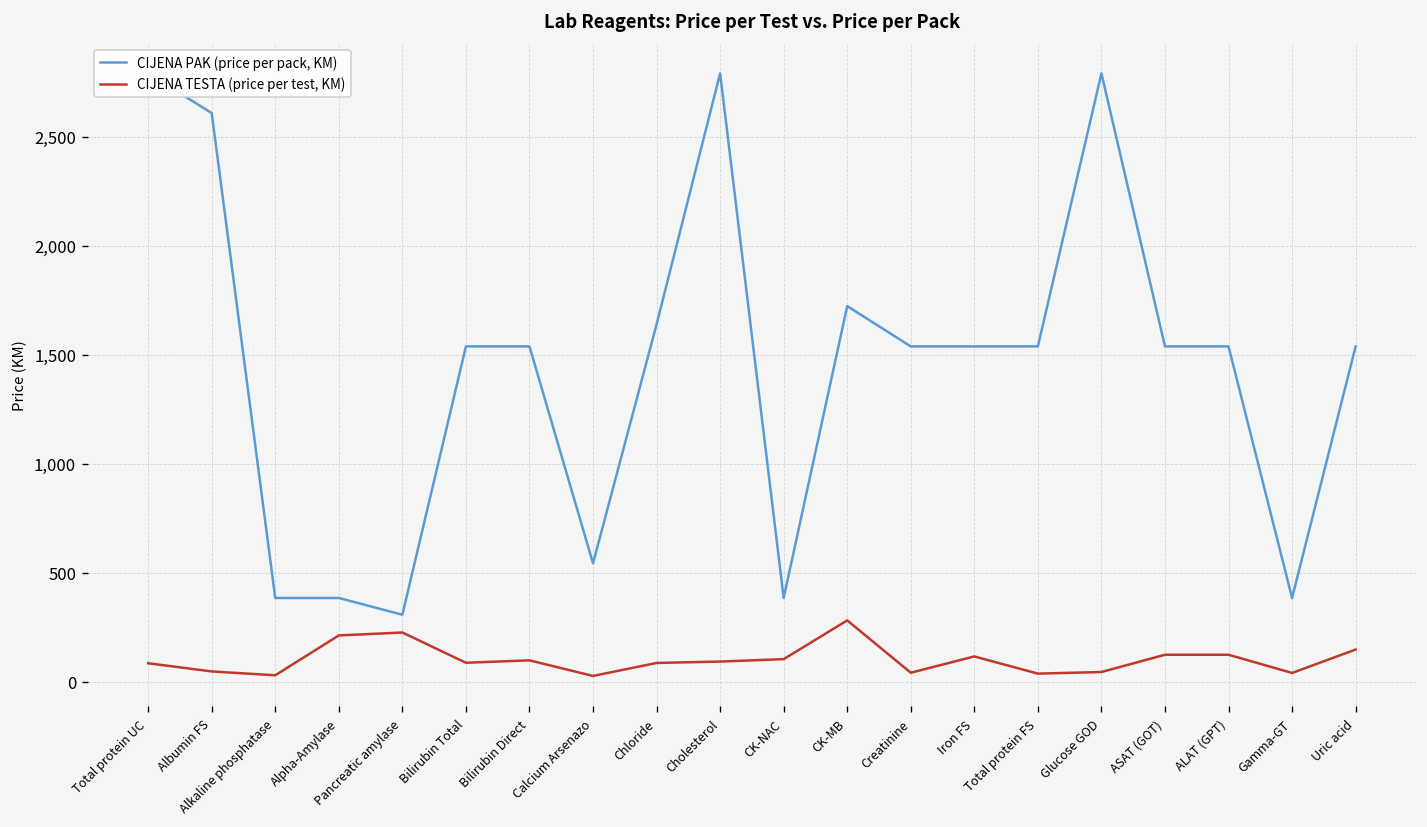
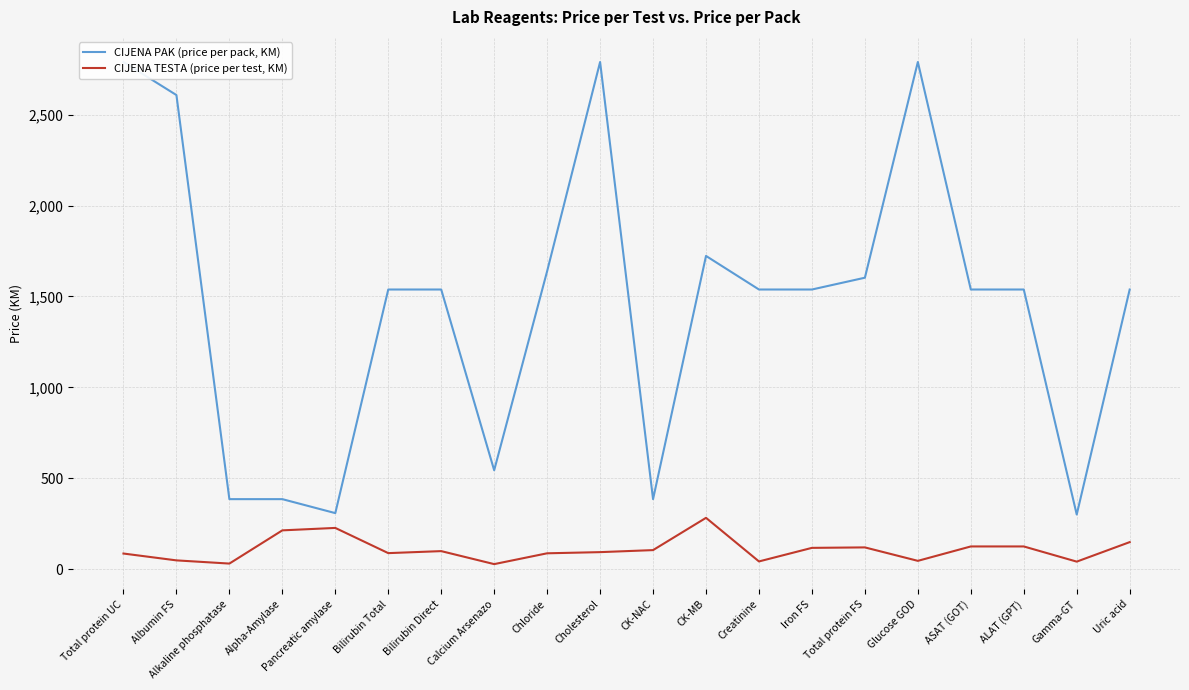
CIJENA PAK (price per pack, KM), Total protein FS: 1,540 -> 1,600
CIJENA TESTA (price per test, KM), Total protein FS: 40 -> 120
CIJENA PAK (price per pack, KM), Gamma-GT: 380 -> 300
